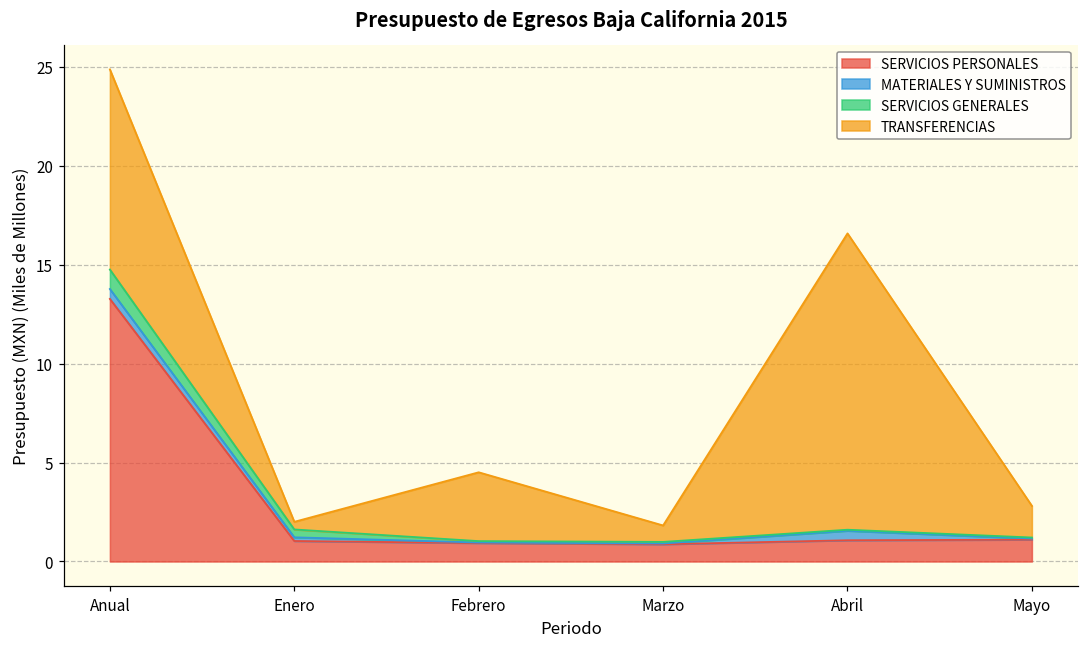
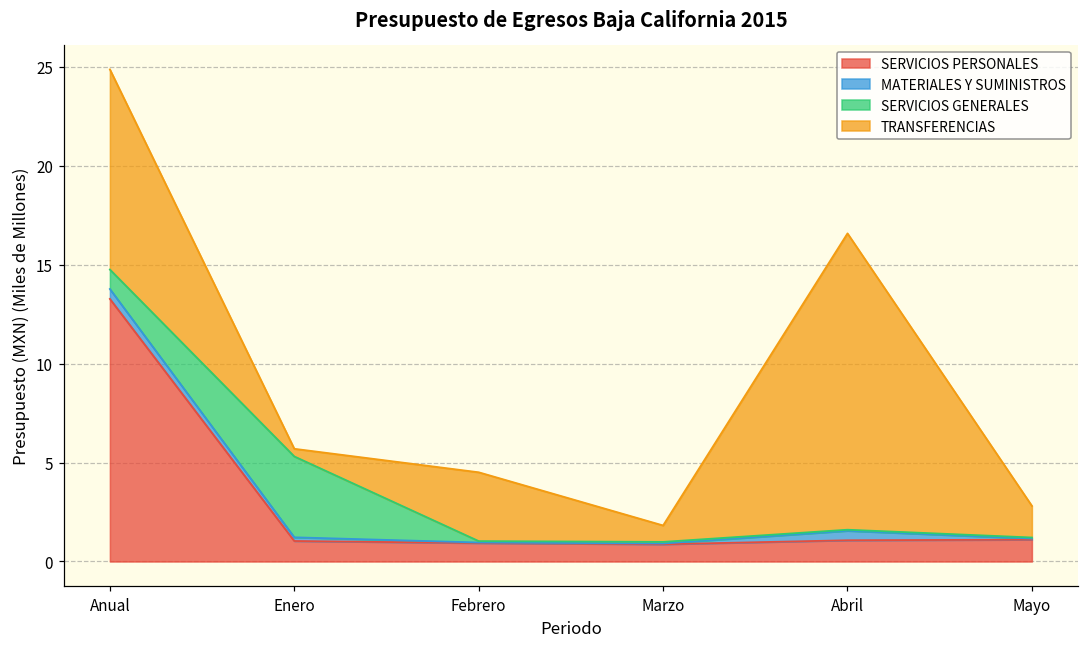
SERVICIOS GENERALES, Enero: 0.4 -> 4.1
